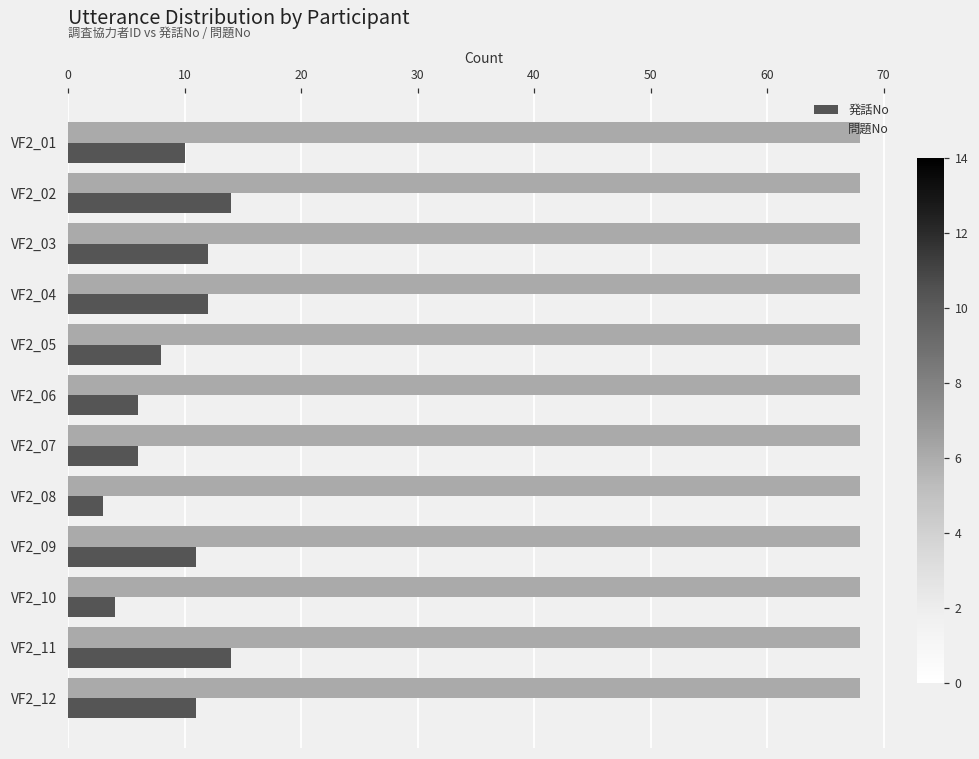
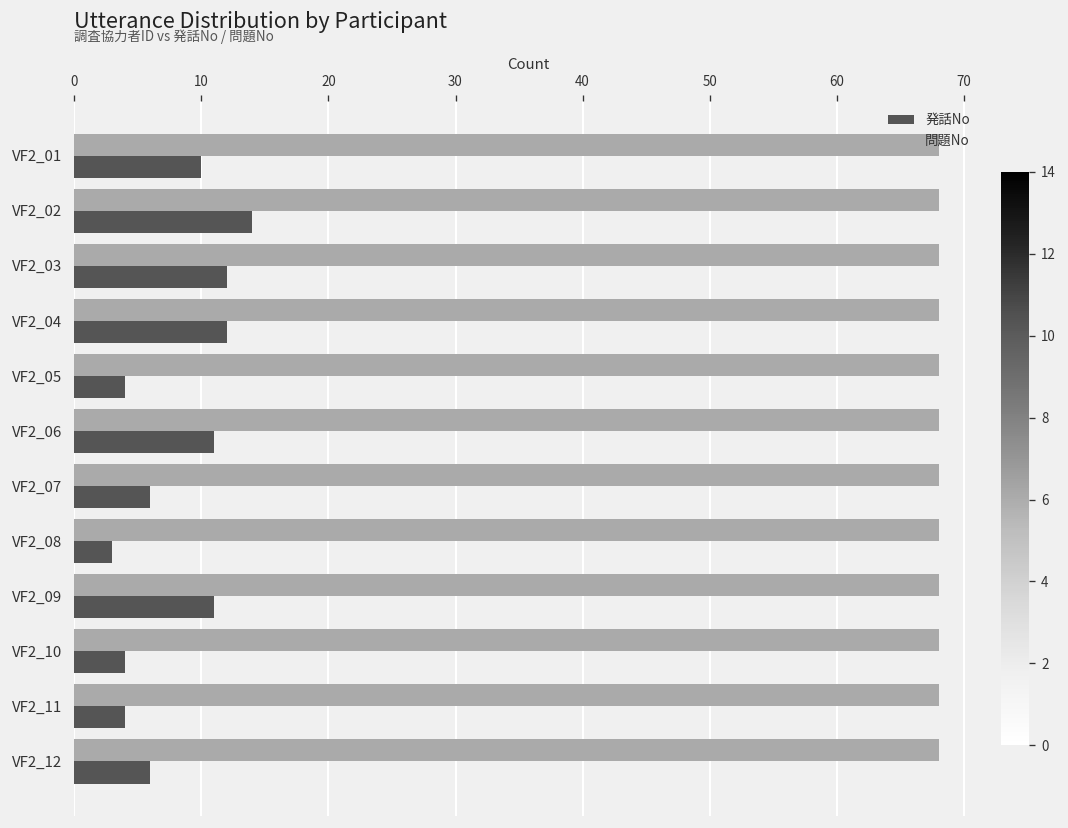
発話No, VF2_05: 8 -> 4
発話No, VF2_06: 6 -> 11
発話No, VF2_11: 14 -> 4
発話No, VF2_12: 11 -> 6
